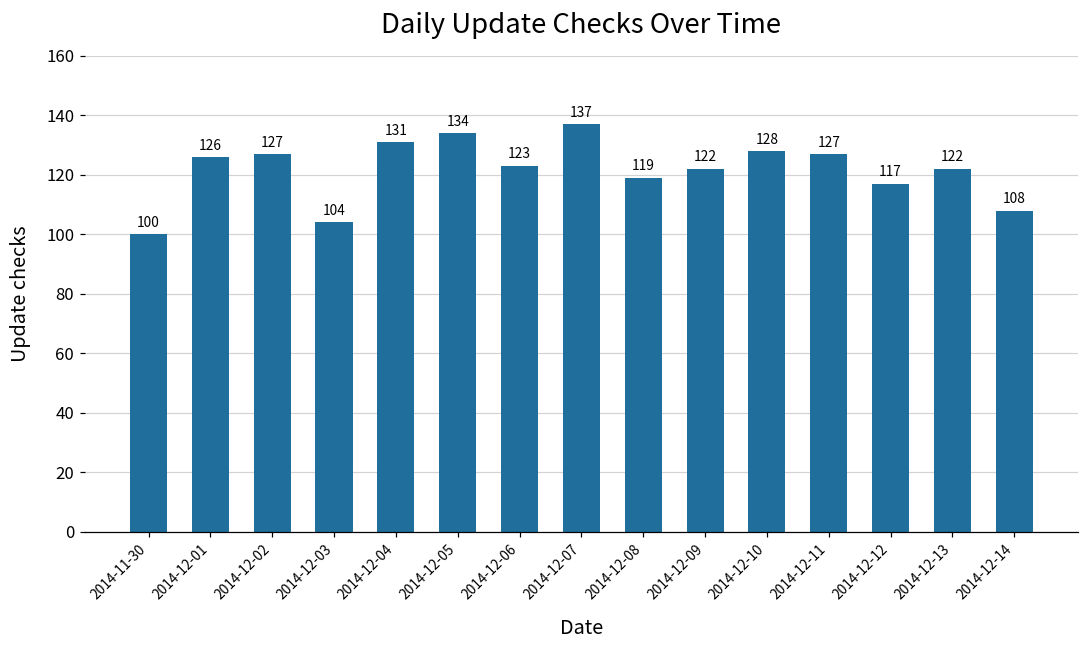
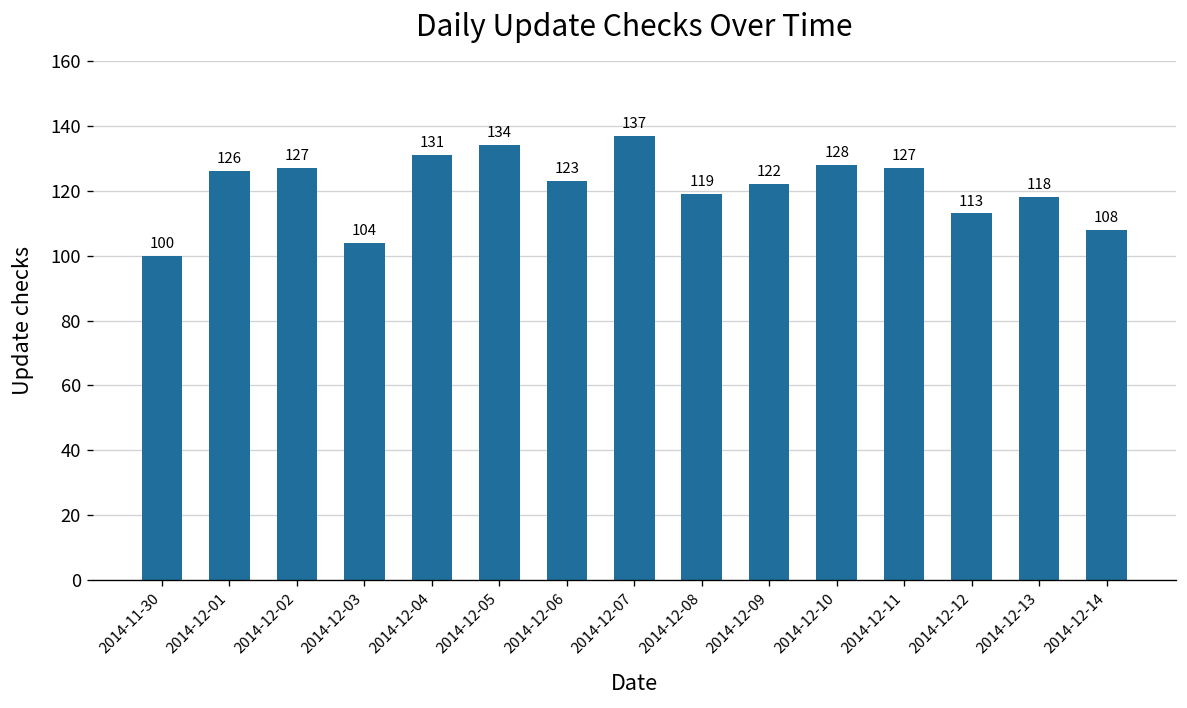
2014-12-12: 117 -> 113
2014-12-13: 122 -> 118
